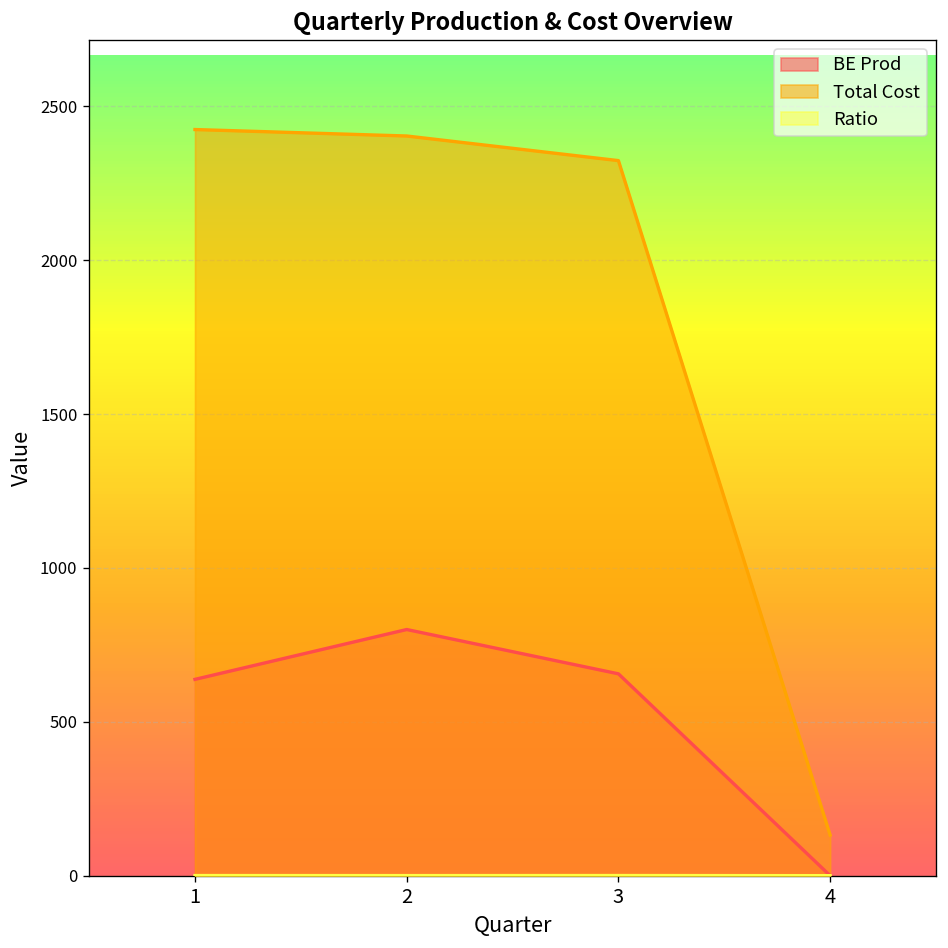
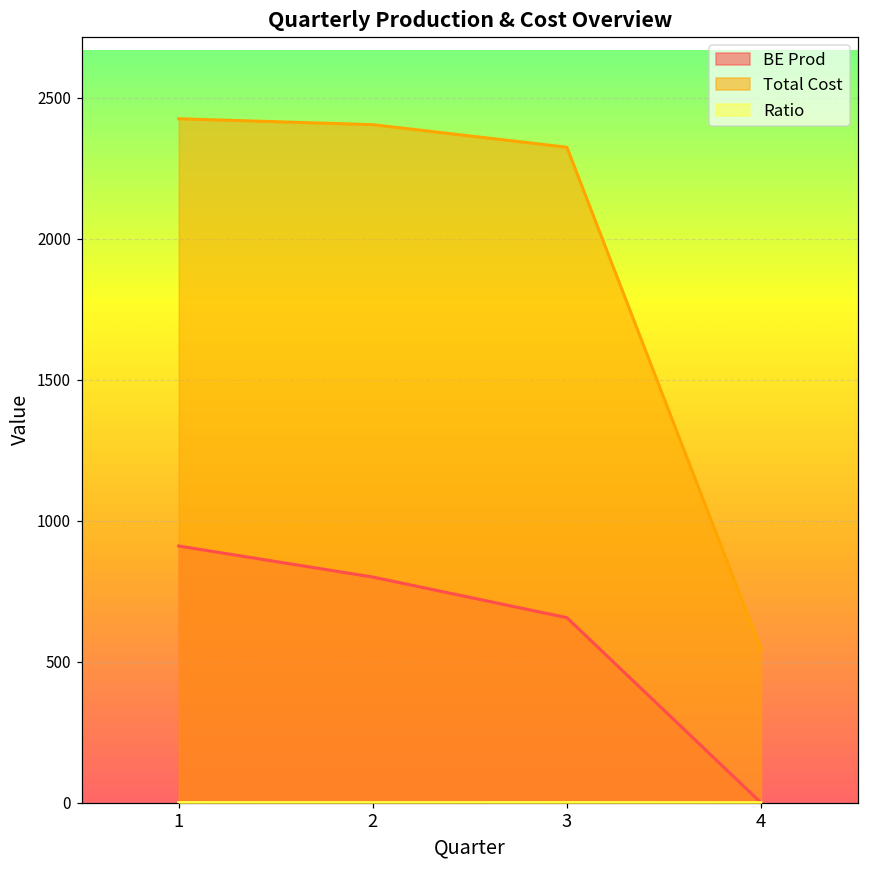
BE Prod, 1: 640 -> 910
Total Cost, 4: 130 -> 550
